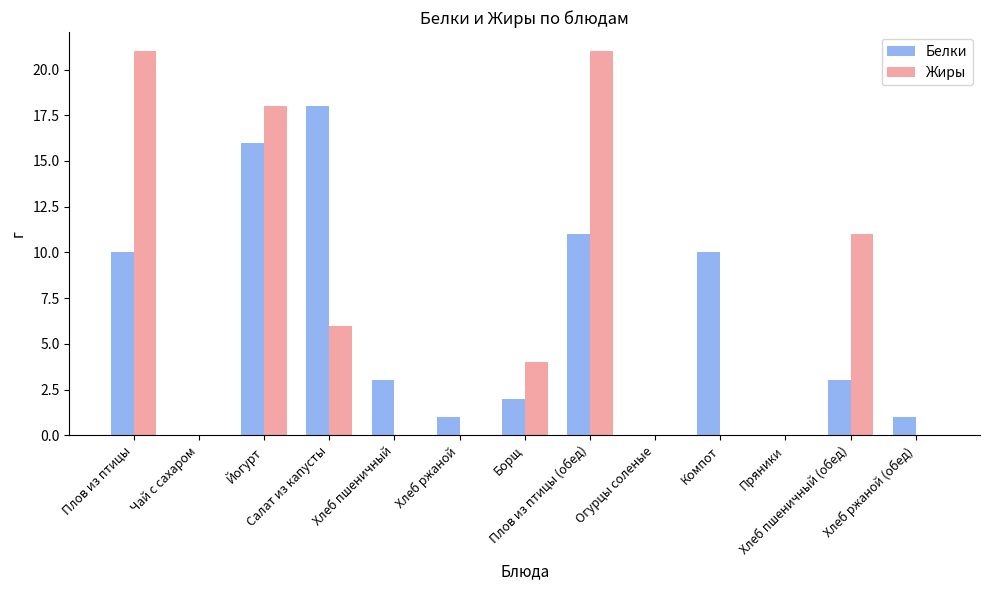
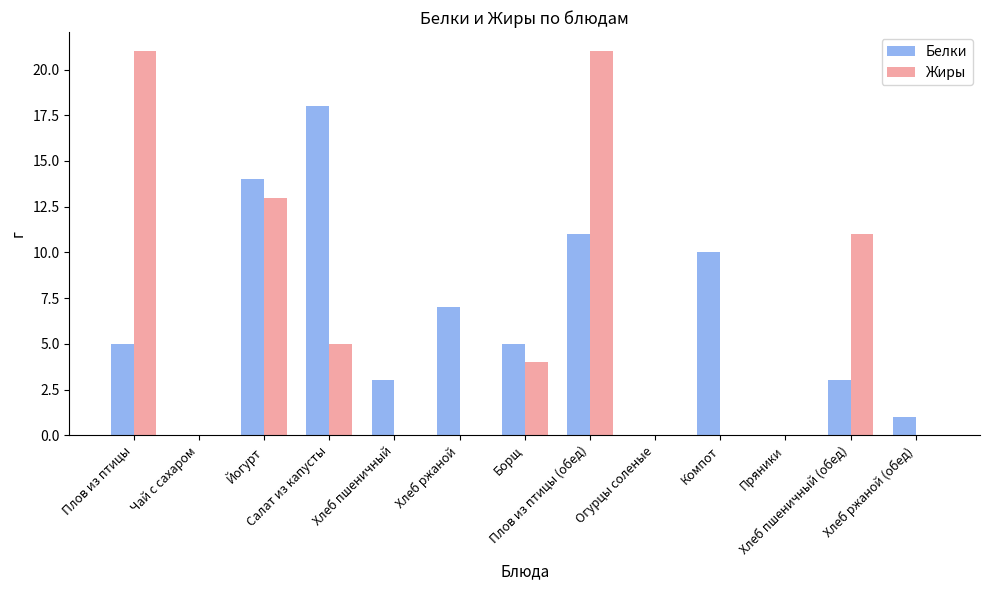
Белки, Плов из птицы: 10 -> 5
Белки, Йогурт: 16 -> 14
Жиры, Йогурт: 18 -> 13
Жиры, Салат из капусты: 6 -> 5
Белки, Хлеб ржаной: 1 -> 7
Белки, Борщ: 2 -> 5
